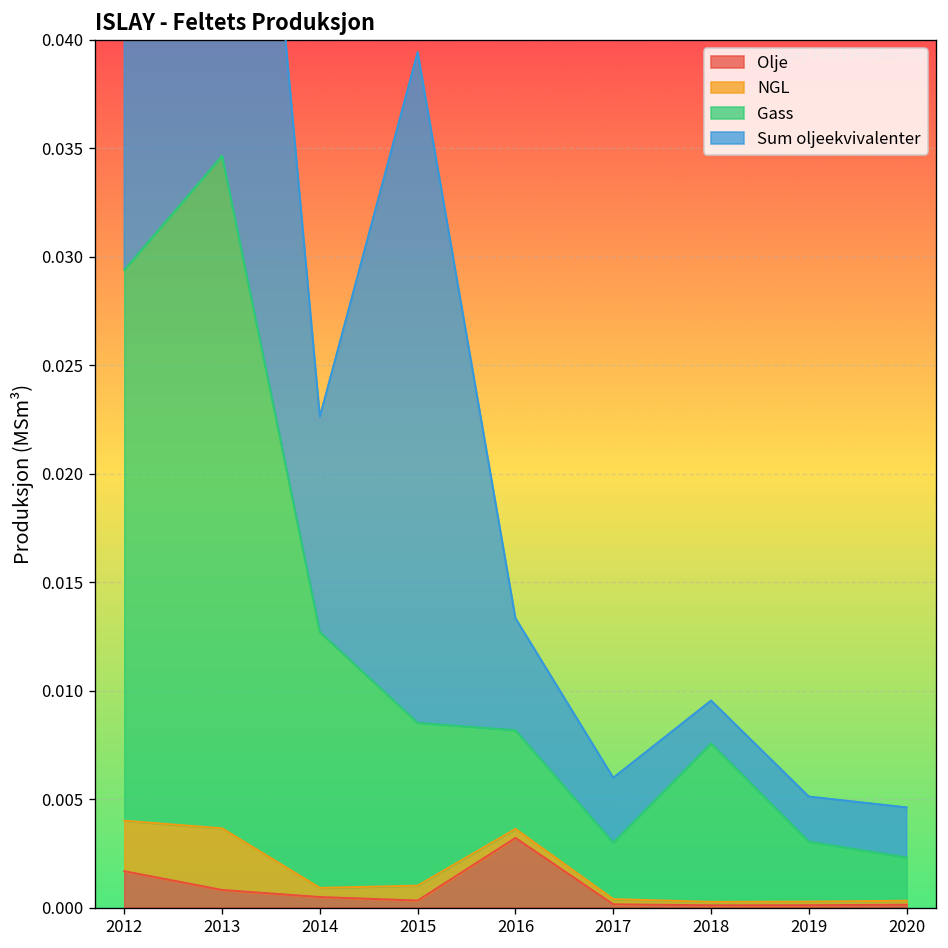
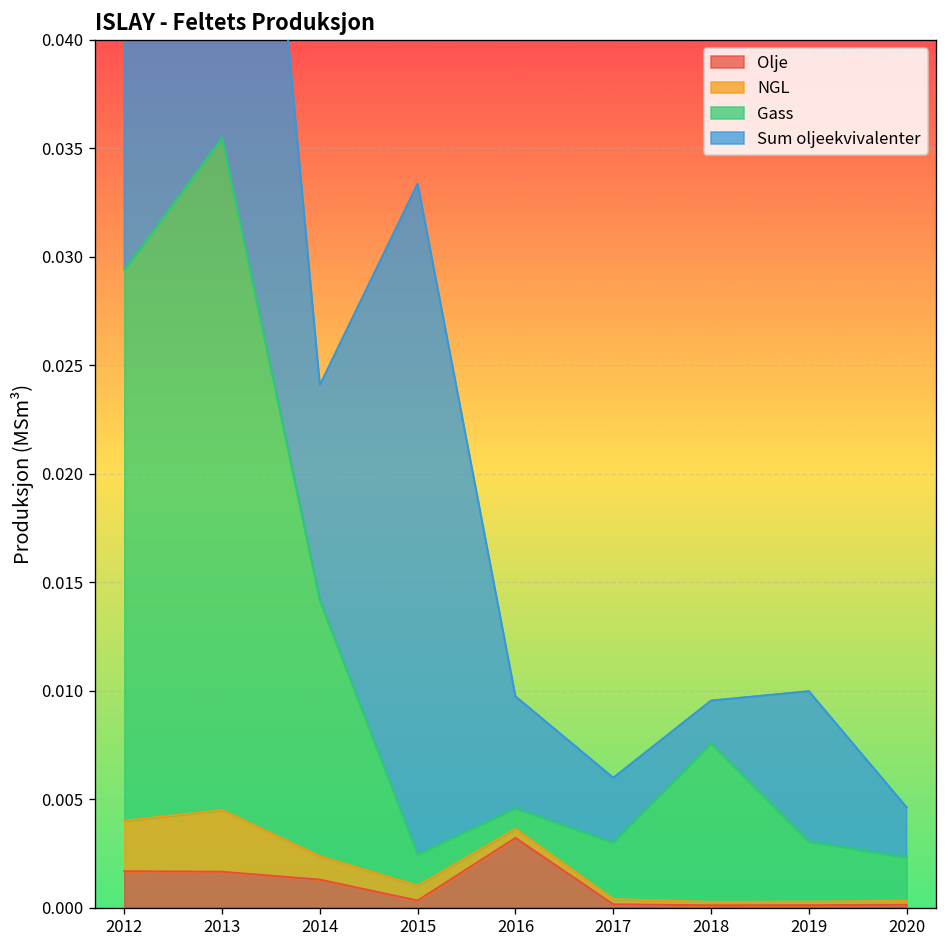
Olje, 2013: 0.0008 -> 0.0017
Olje, 2014: 0.0005 -> 0.0013
NGL, 2014: 0.0004 -> 0.0011
Gass, 2015: 0.0075 -> 0.0014
Gass, 2016: 0.0045 -> 0.0009
Sum oljeekvivalenter, 2019: 0.0021 -> 0.0069
